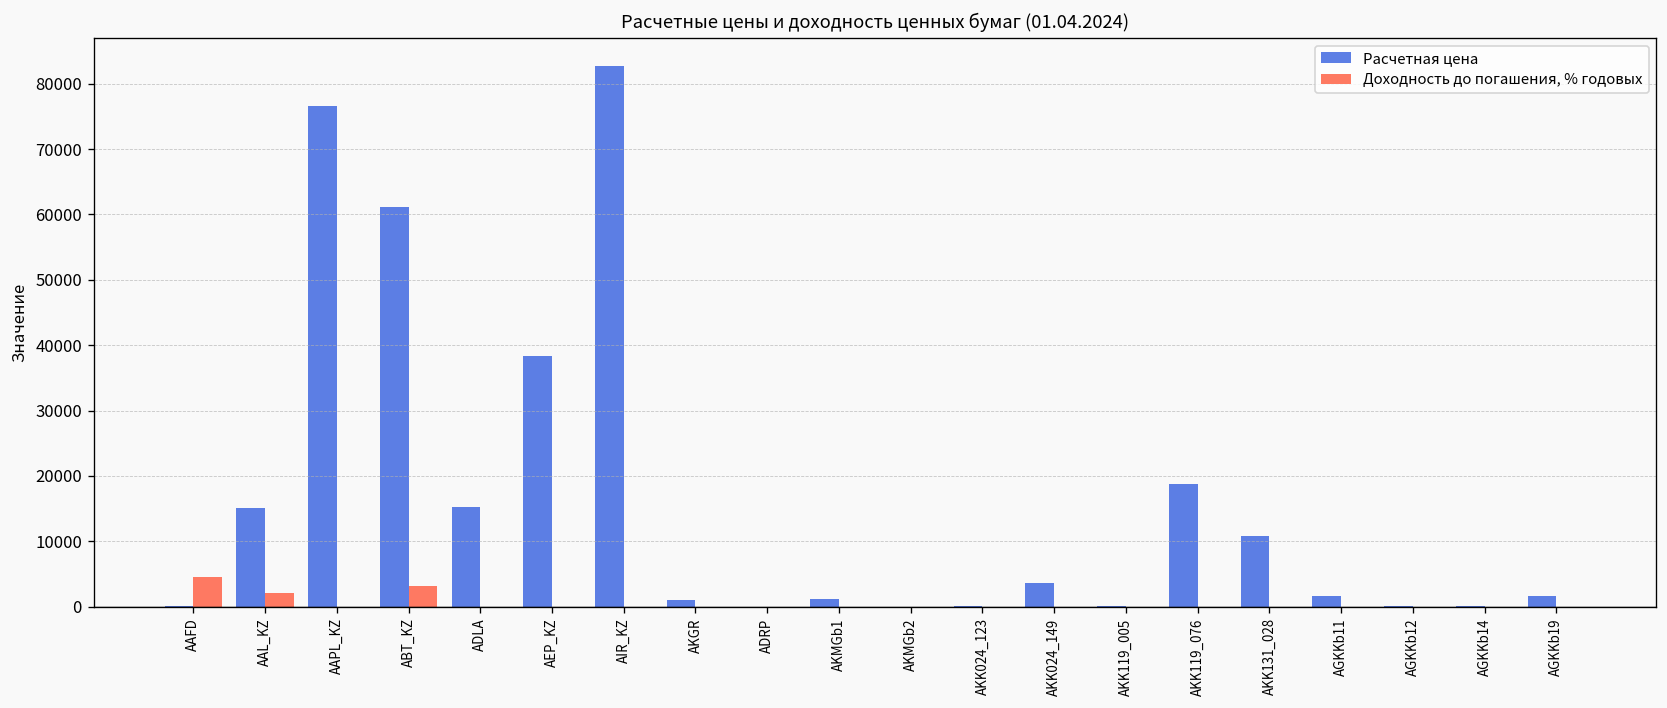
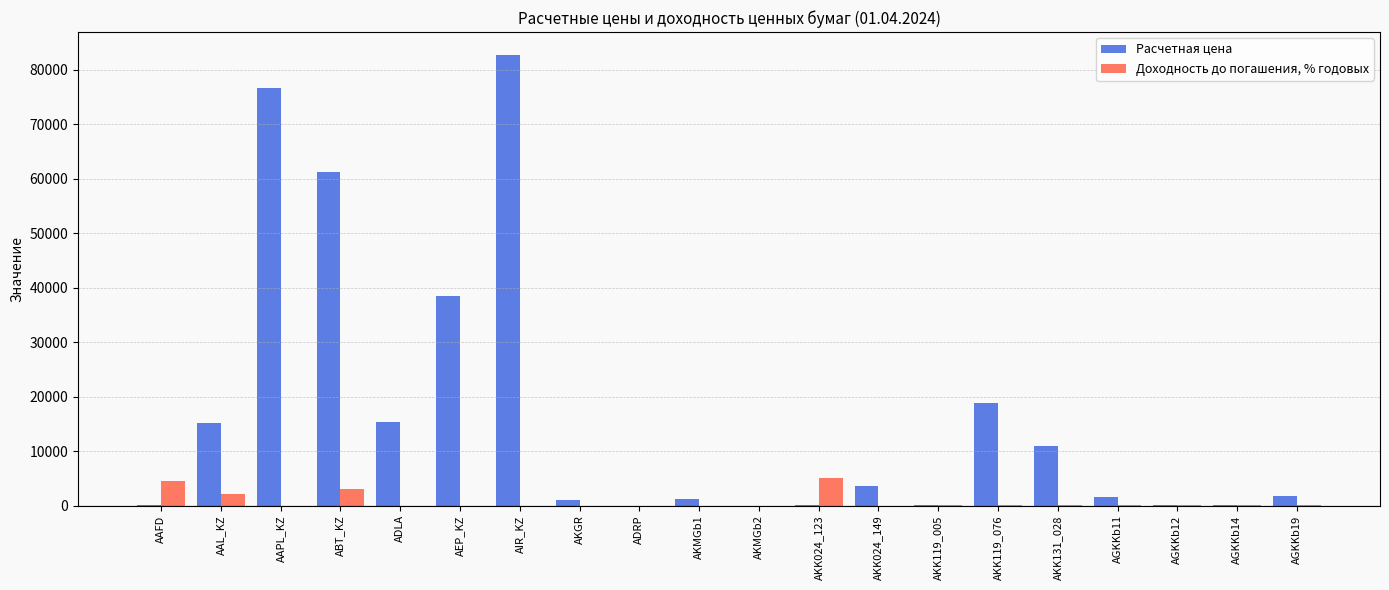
Доходность до погашения, % годовых, AKK024_123: 0 -> 5000
